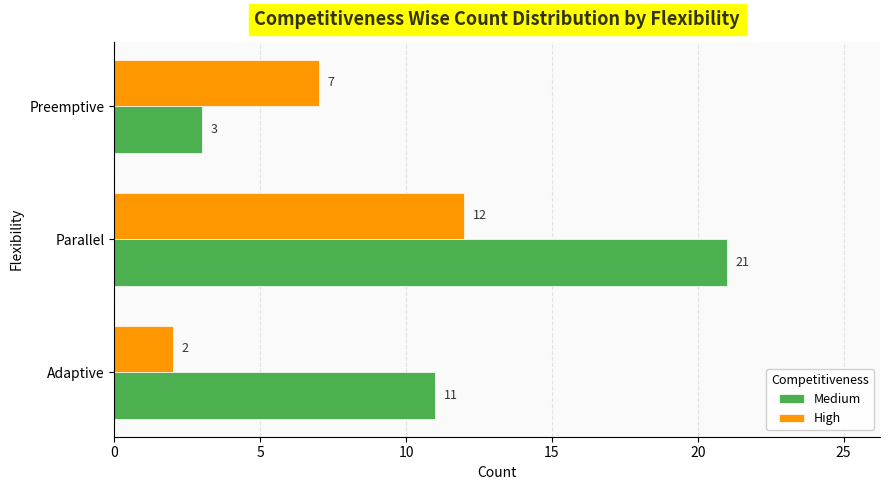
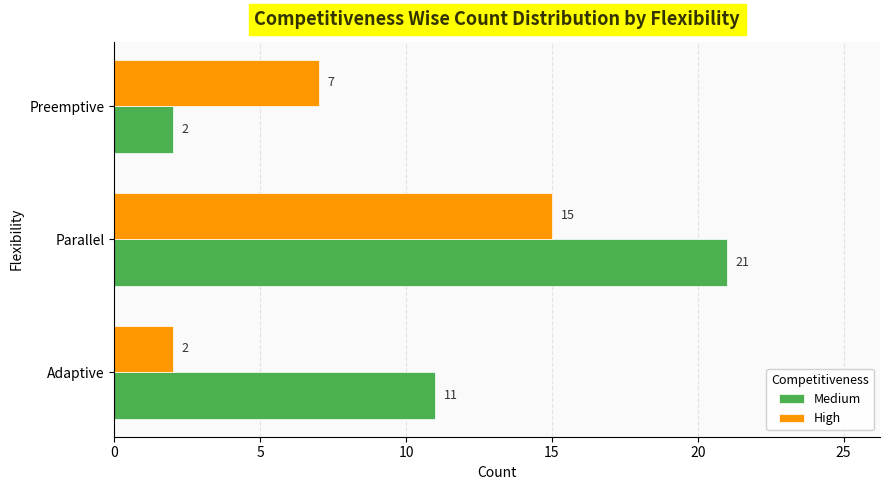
Medium, Preemptive: 3 -> 2
High, Parallel: 12 -> 15
